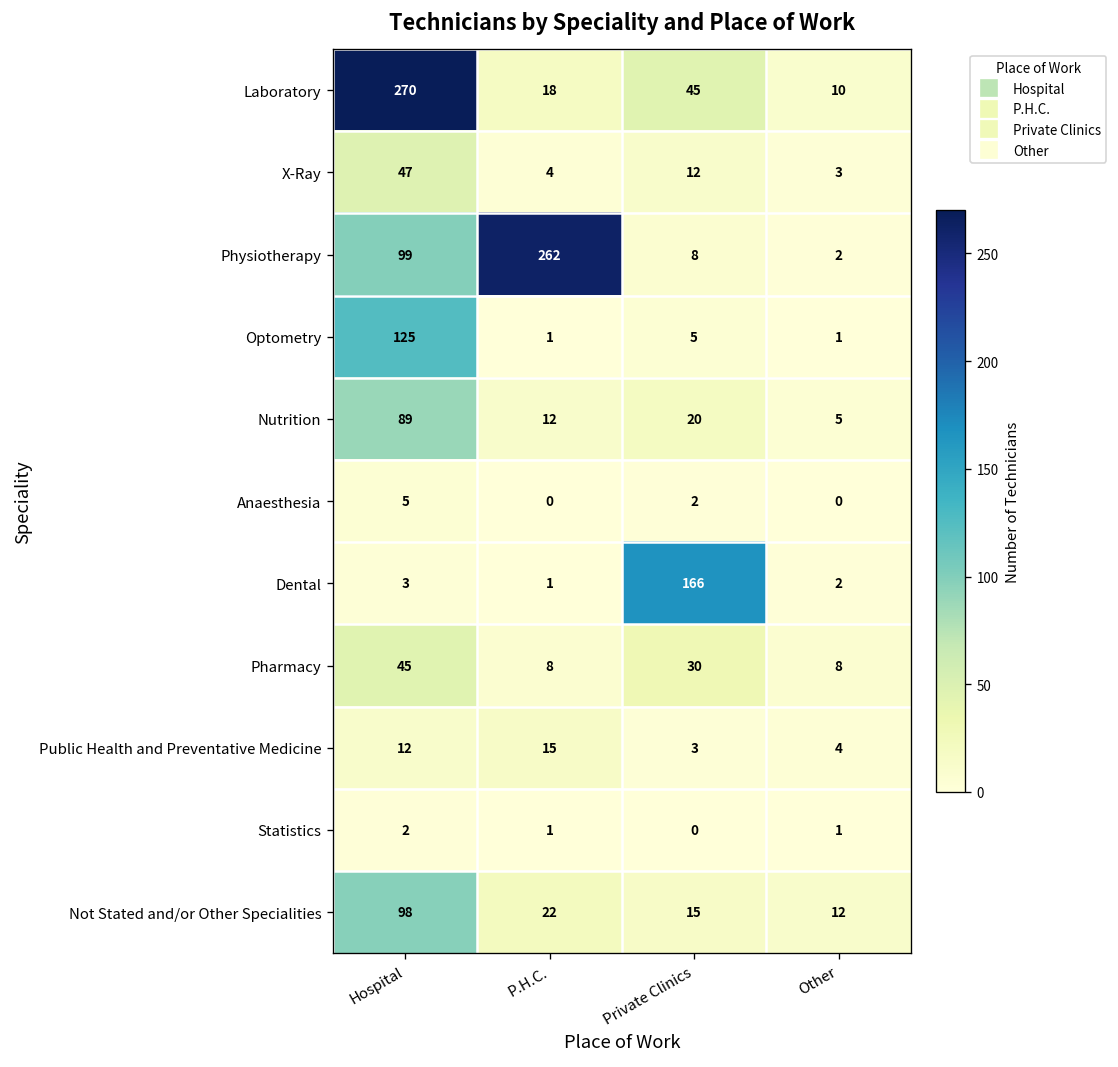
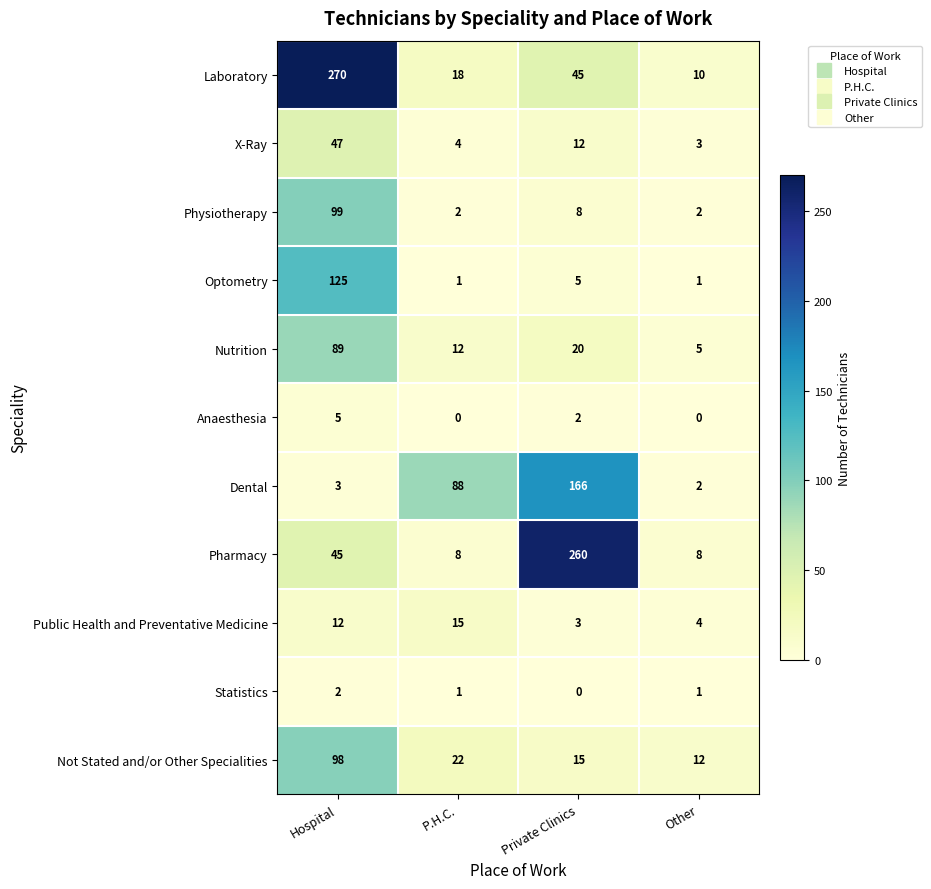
Physiotherapy, P.H.C.: 262 -> 2
Dental, P.H.C.: 1 -> 88
Pharmacy, Private Clinics: 30 -> 260
